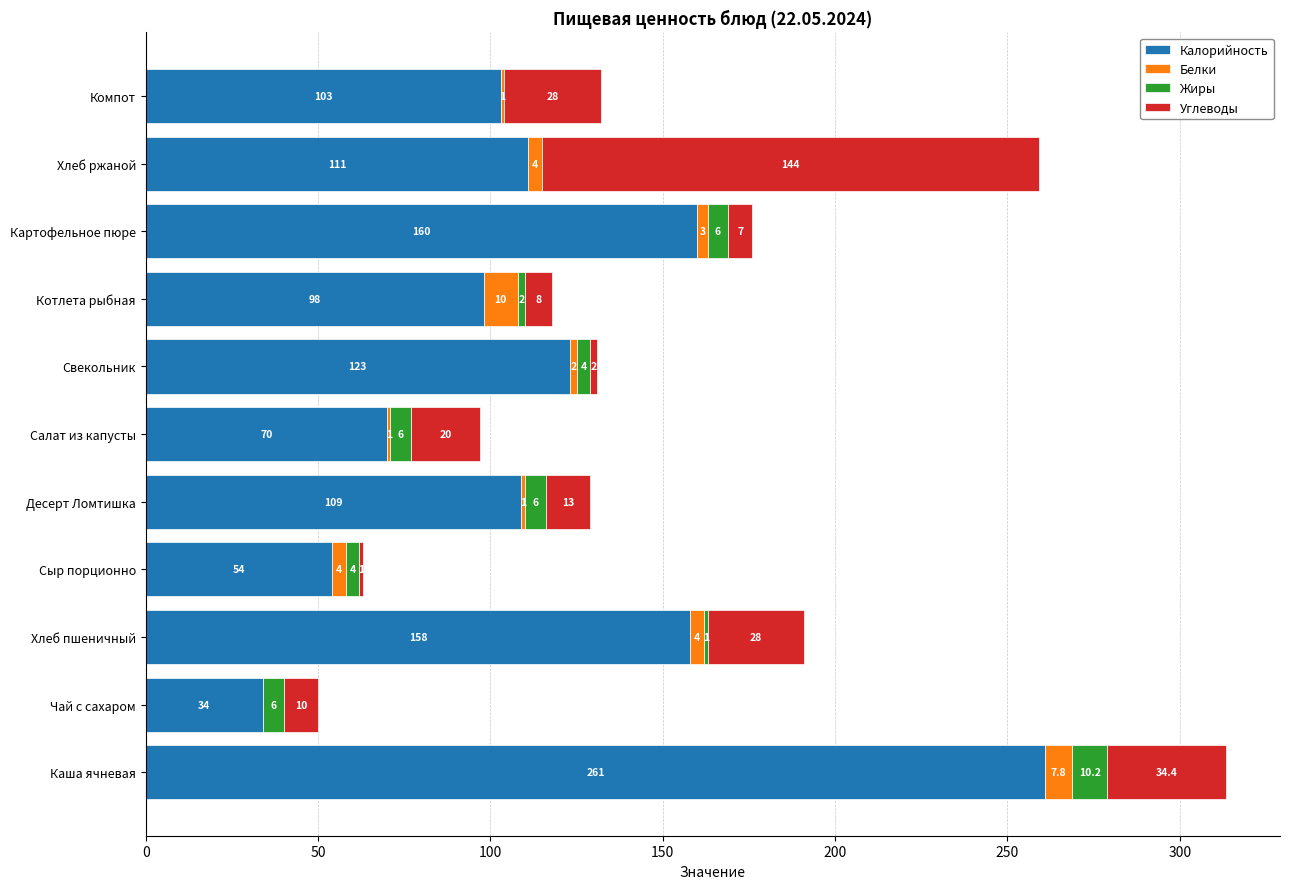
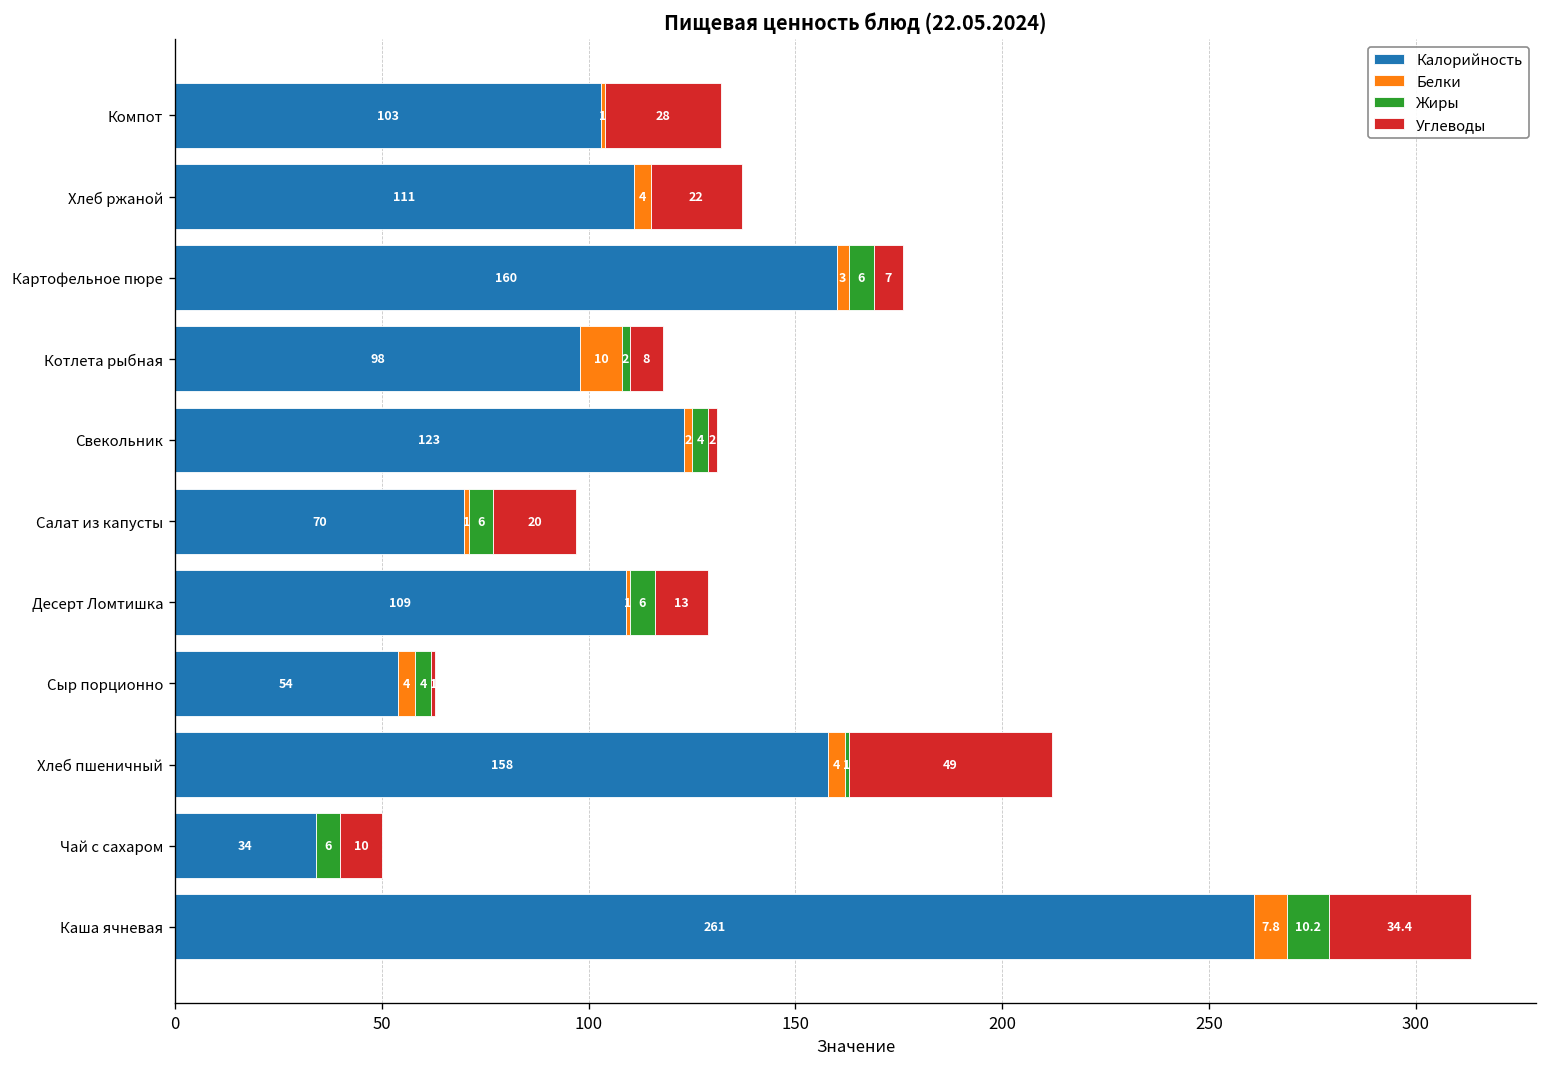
Углеводы, Хлеб ржаной: 144 -> 22
Углеводы, Хлеб пшеничный: 28 -> 49
